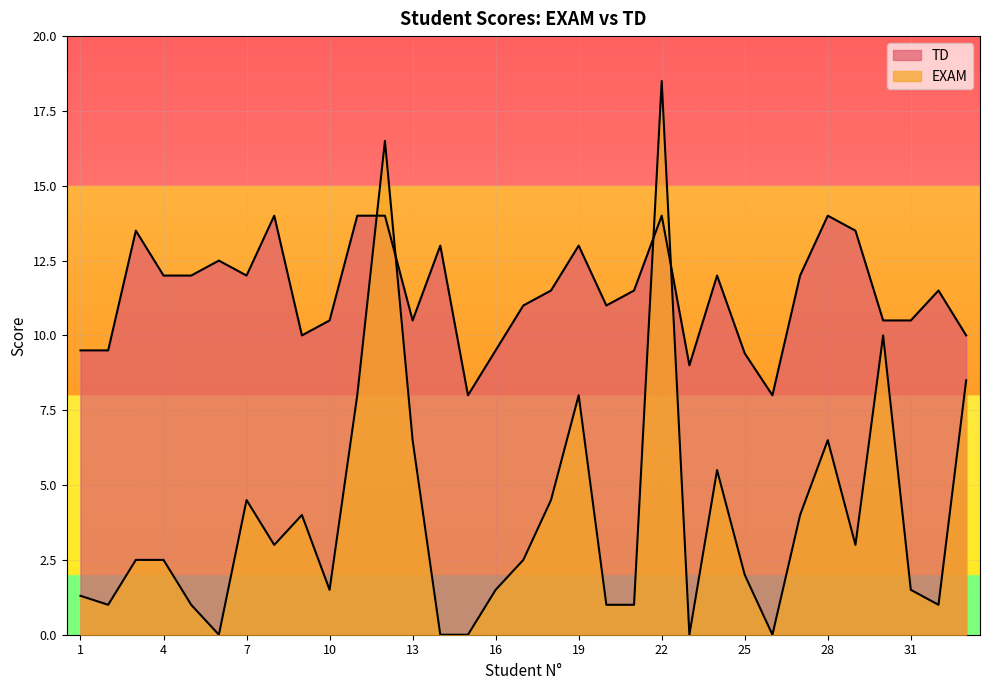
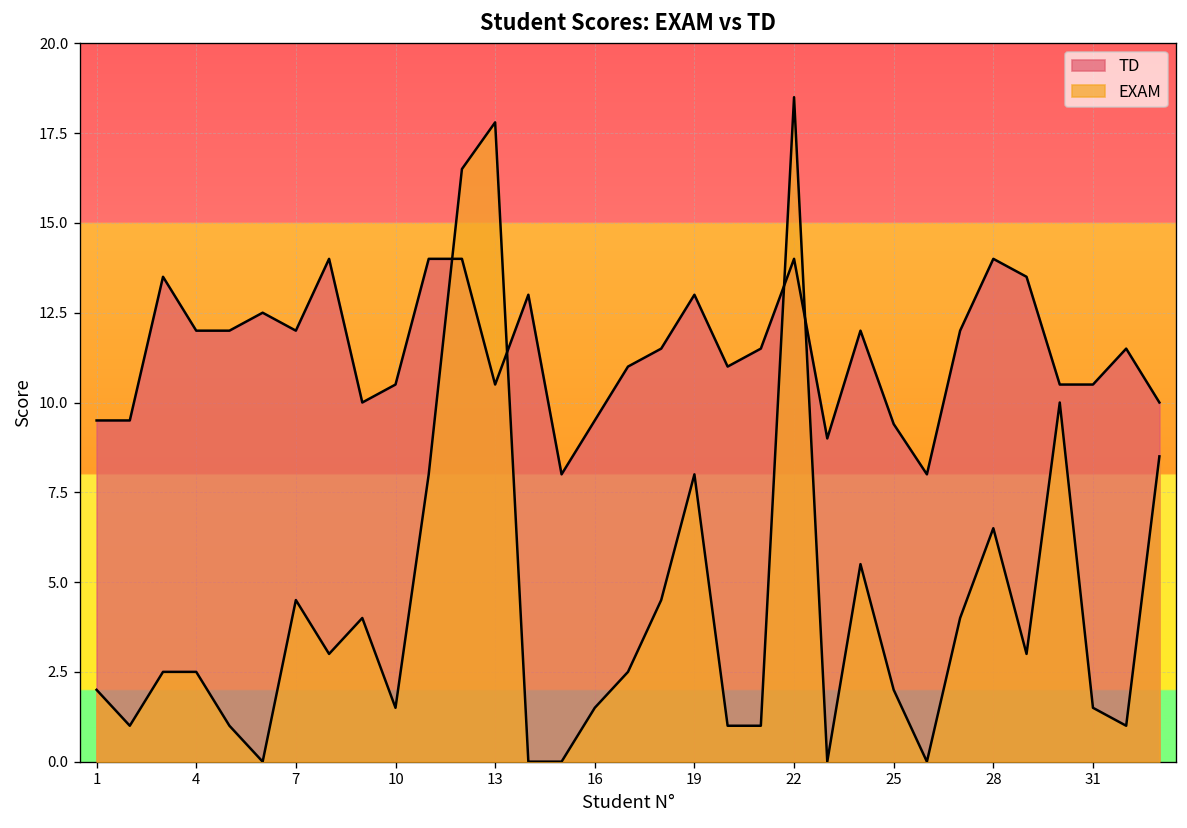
EXAM, 1: 1.3 -> 2.0
EXAM, 13: 6.5 -> 17.8
